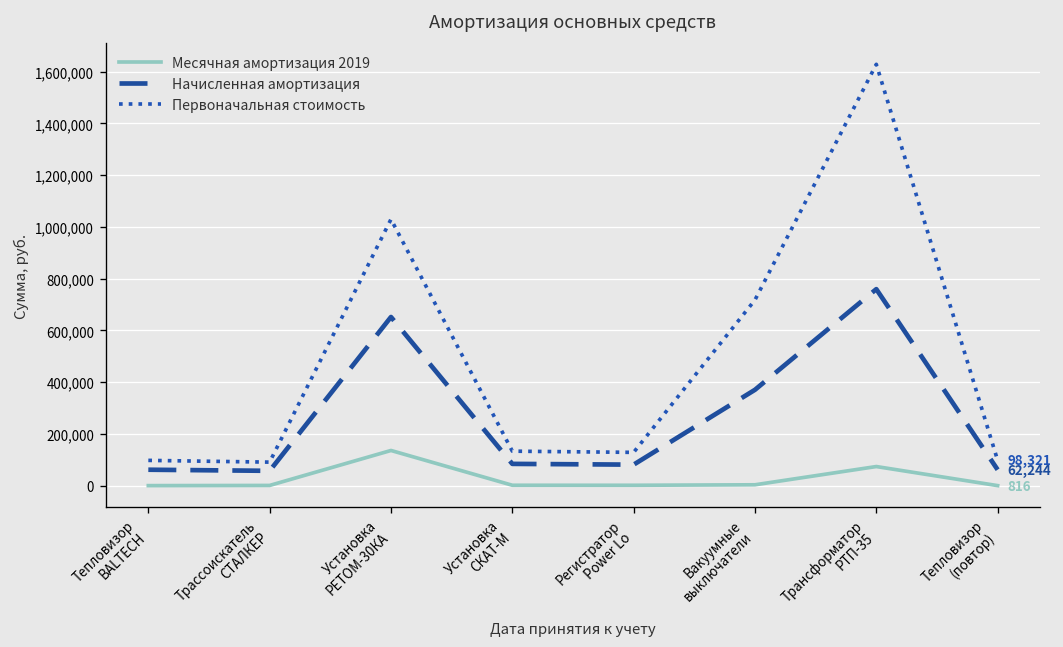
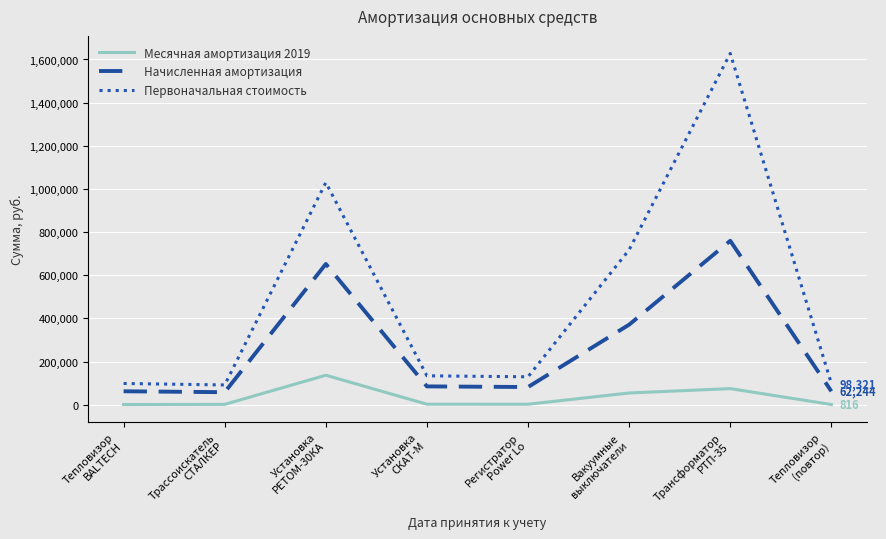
Месячная амортизация 2019, Вакуумные выключатели: 0 -> 50,000
